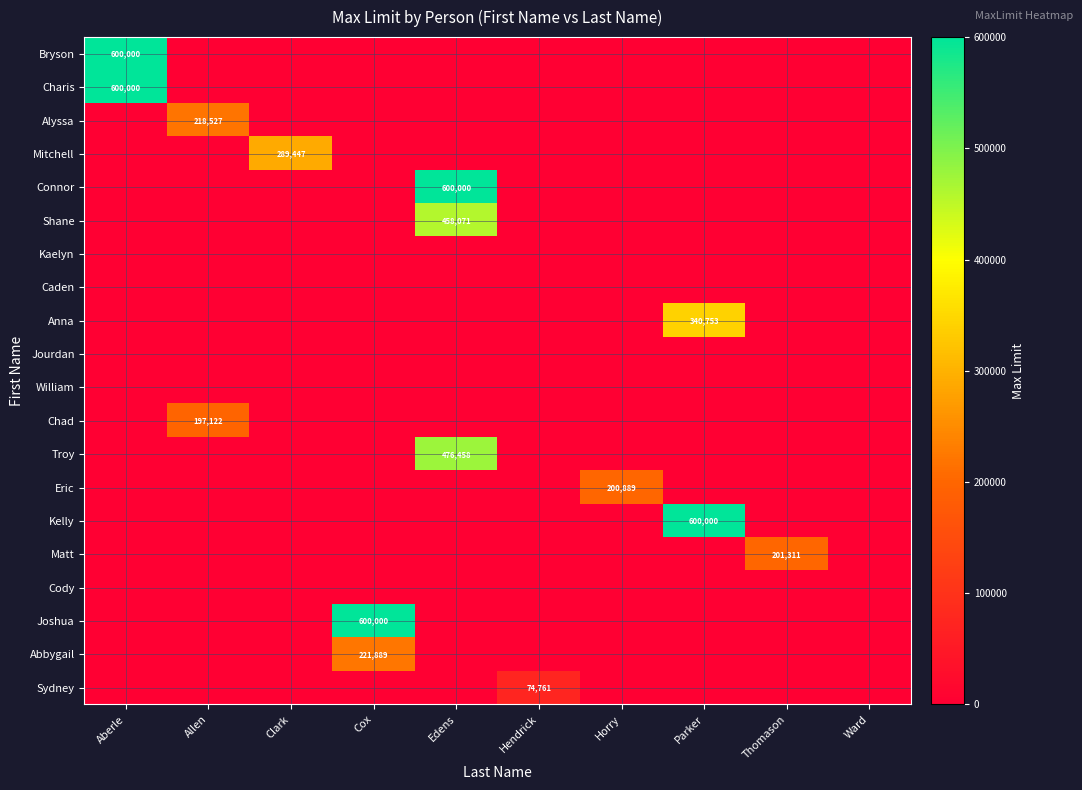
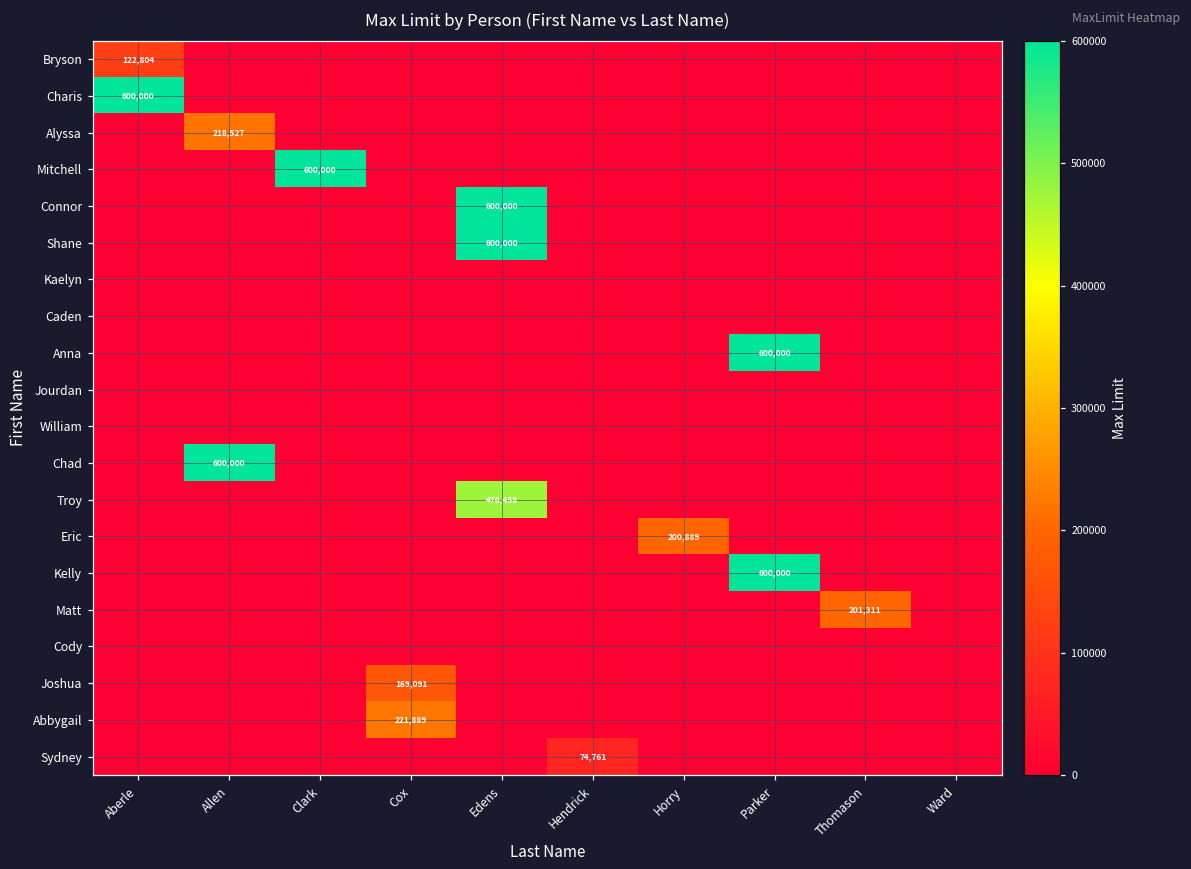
Bryson, Aberle: 600,000 -> 122,804
Mitchell, Clark: 289,447 -> 600,000
Shane, Edens: 458,071 -> 600,000
Anna, Parker: 340,753 -> 600,000
Chad, Allen: 197,122 -> 600,000
Joshua, Cox: 600,000 -> 169,091
